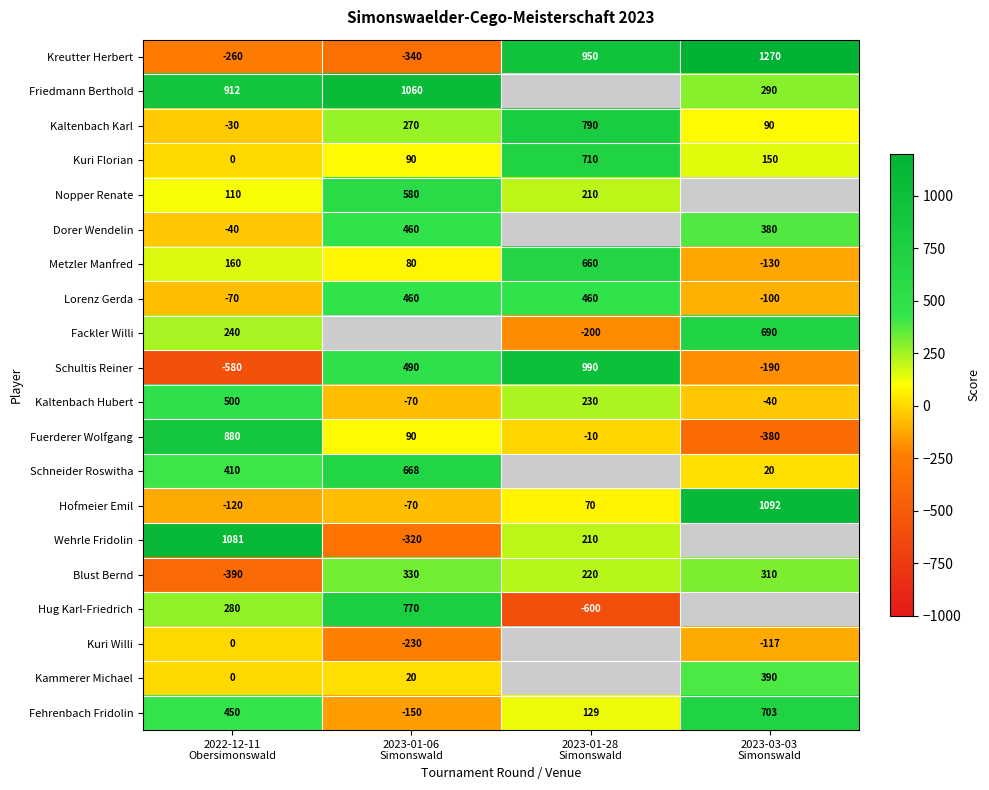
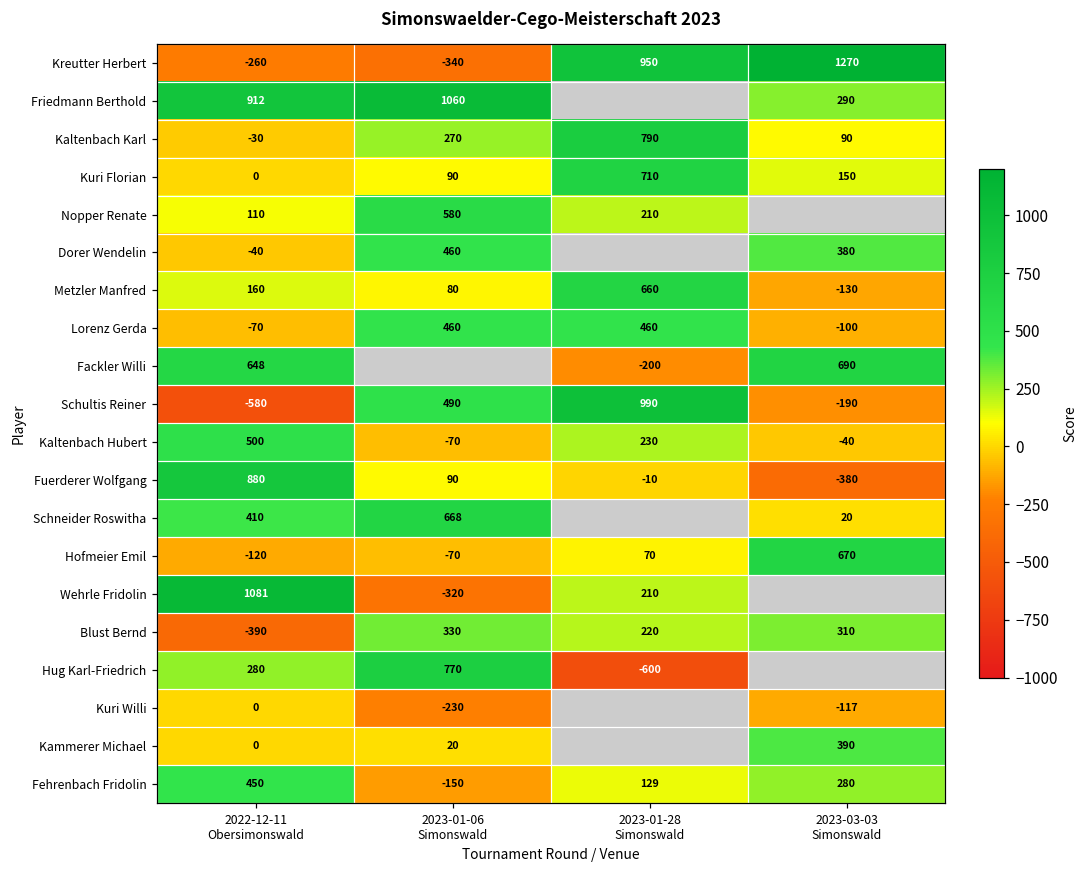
Fackler Willi, 2022-12-11 Obersimonswald: 240 -> 648
Hofmeier Emil, 2023-03-03 Simonswald: 1092 -> 670
Fehrenbach Fridolin, 2023-03-03 Simonswald: 703 -> 280
